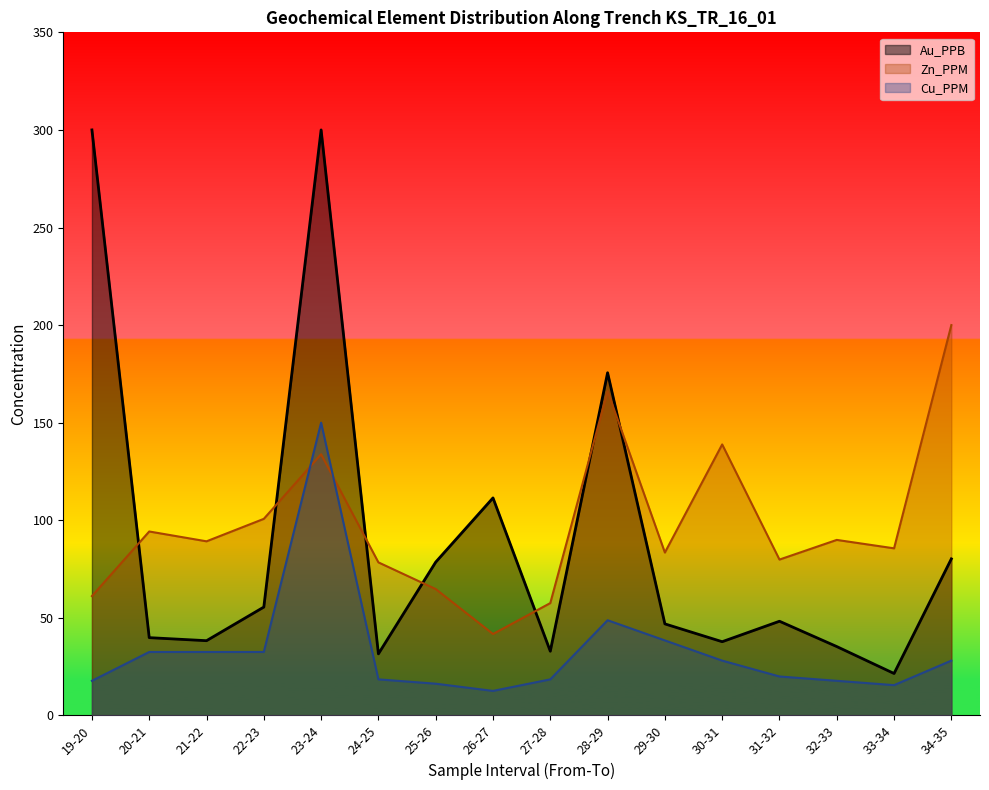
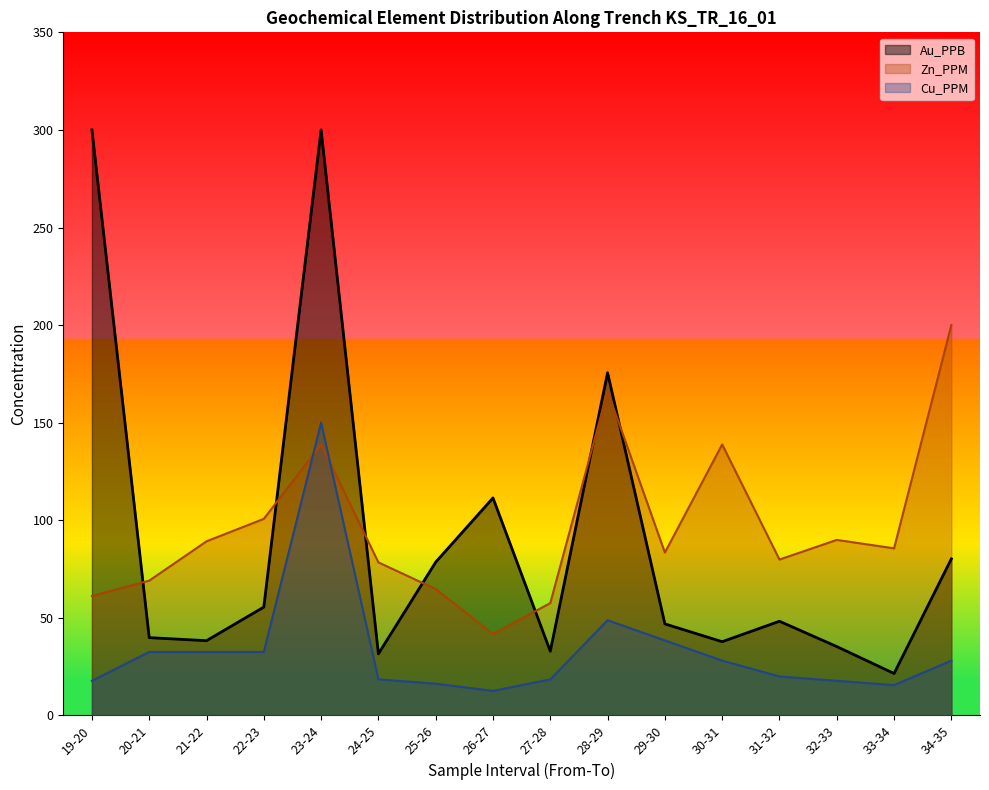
Zn_PPM, 20-21: 94 -> 69
Zn_PPM, 23-24: 134 -> 139
